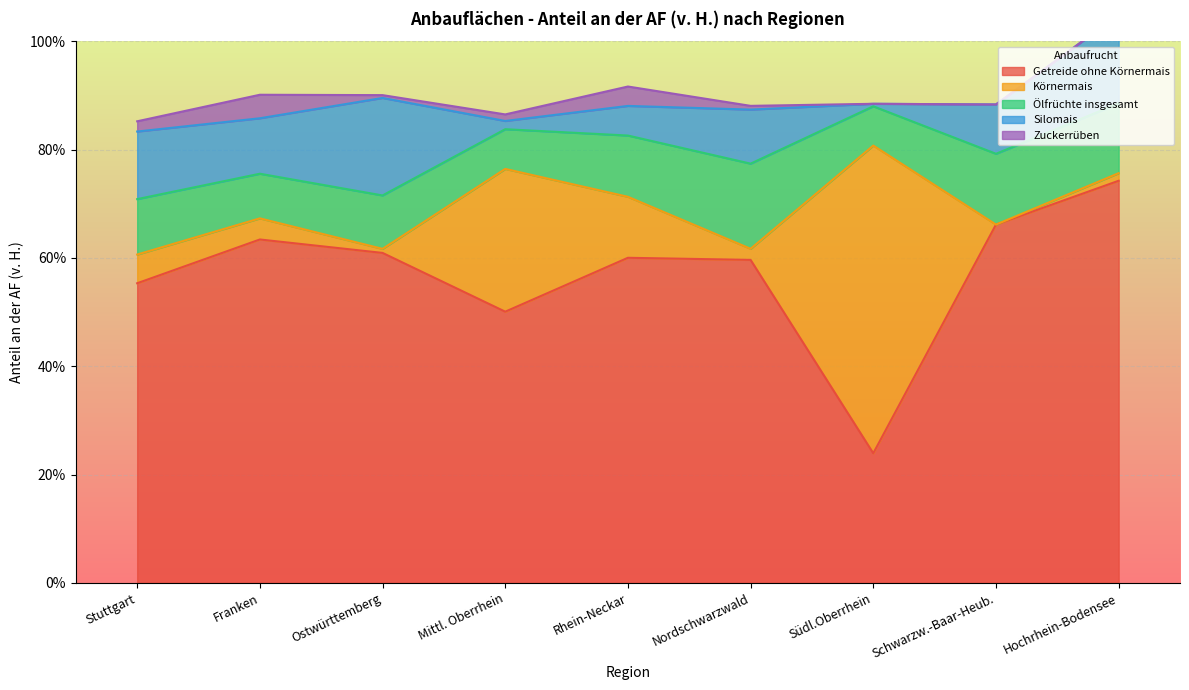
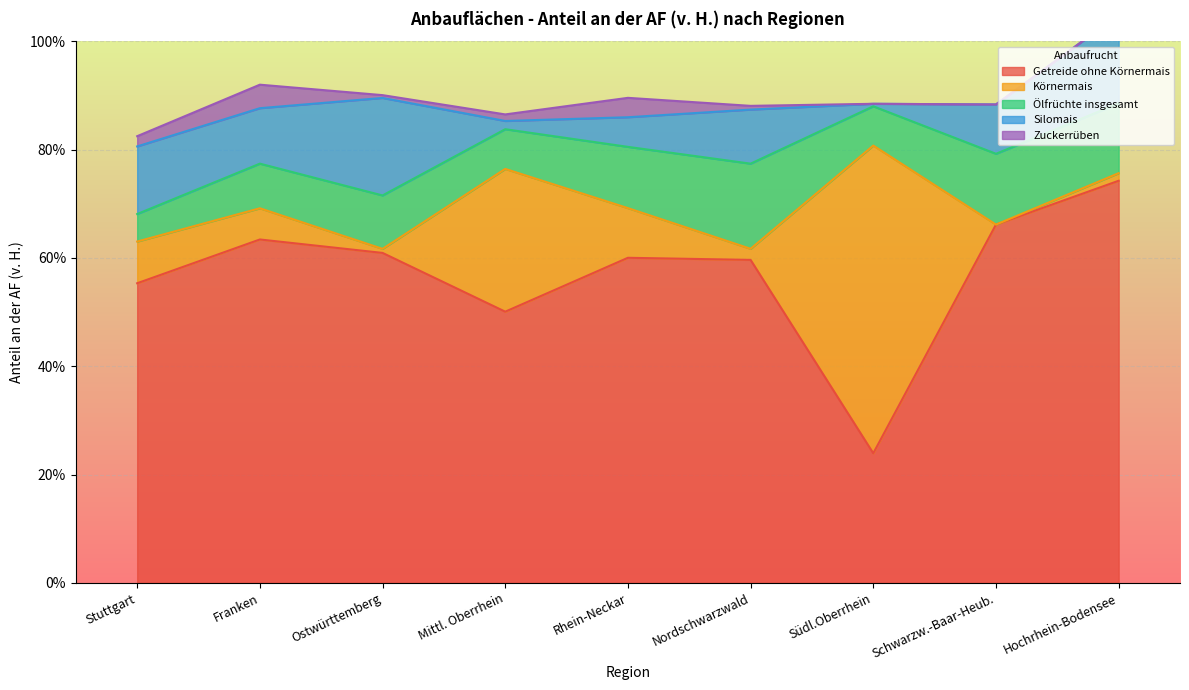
Körnermais, Stuttgart: 5% -> 8%
Ölfrüchte insgesamt, Stuttgart: 10% -> 5%
Körnermais, Franken: 4% -> 6%
Körnermais, Rhein-Neckar: 11% -> 9%
